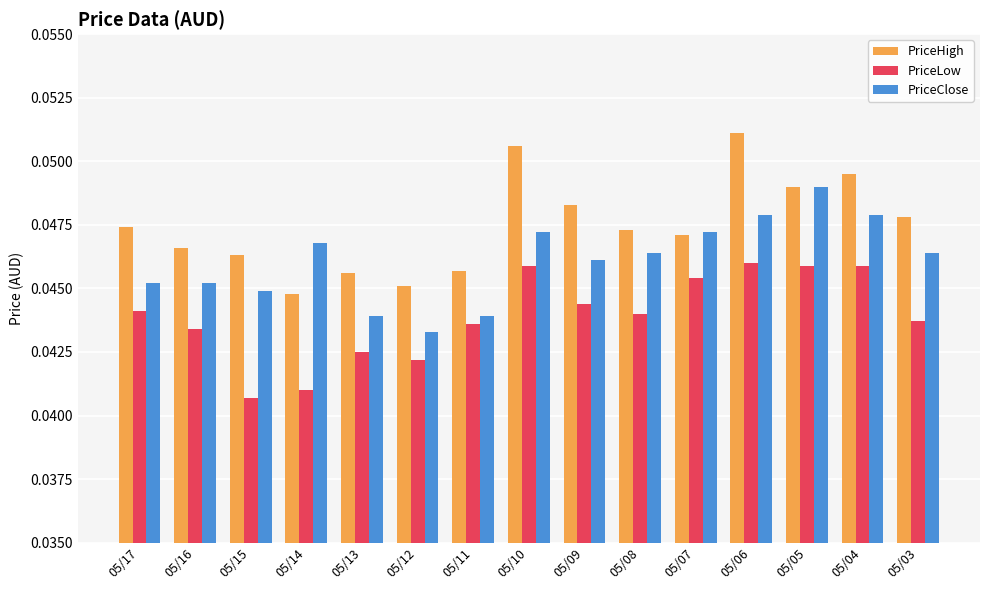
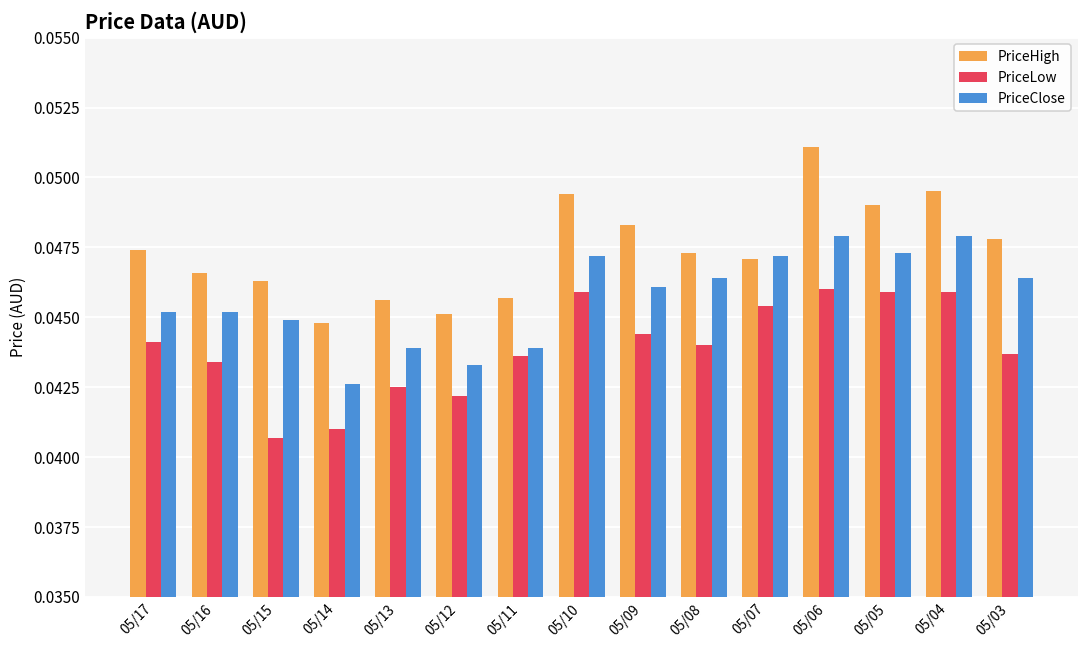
PriceClose, 05/14: 0.0468 -> 0.0426
PriceHigh, 05/10: 0.0506 -> 0.0494
PriceClose, 05/05: 0.0490 -> 0.0473
